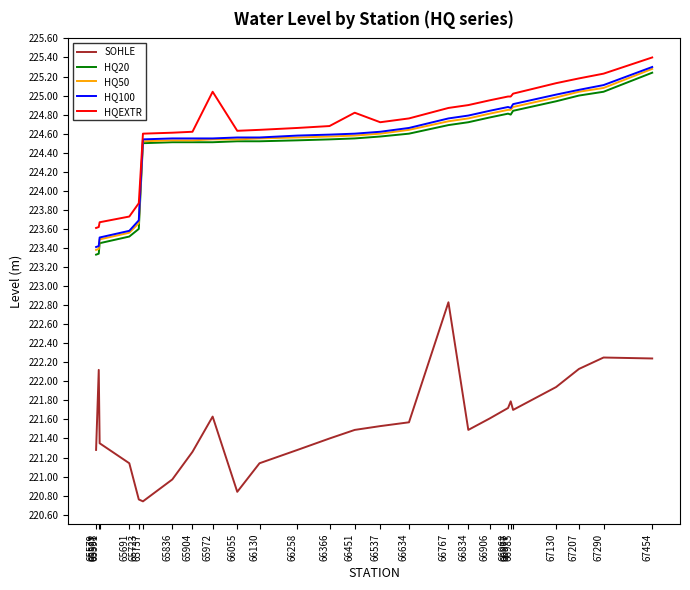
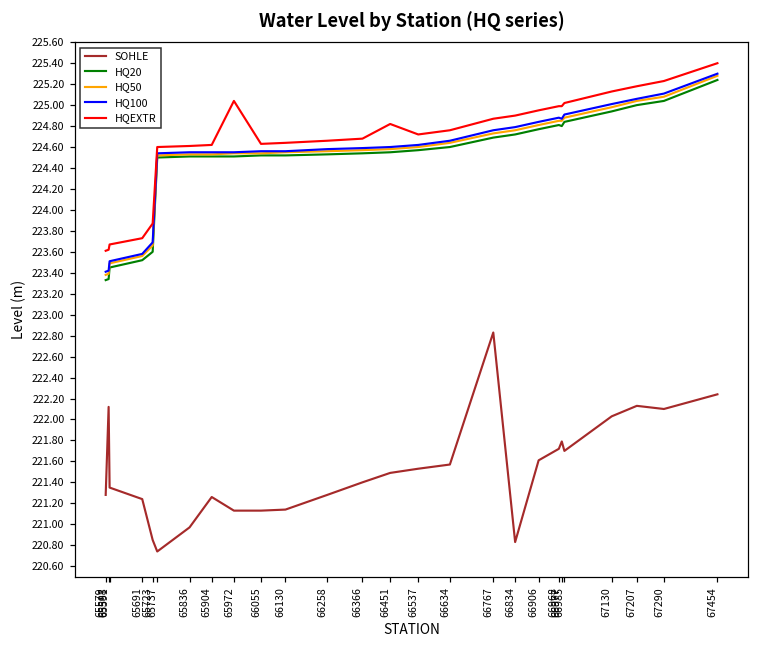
SOHLE, 65691: 221.1 -> 221.2
SOHLE, 65723: 220.8 -> 220.9
SOHLE, 65972: 221.6 -> 221.1
SOHLE, 66055: 220.8 -> 221.1
SOHLE, 66834: 221.5 -> 220.8
SOHLE, 67130: 221.9 -> 222.0
SOHLE, 67290: 222.3 -> 222.1
